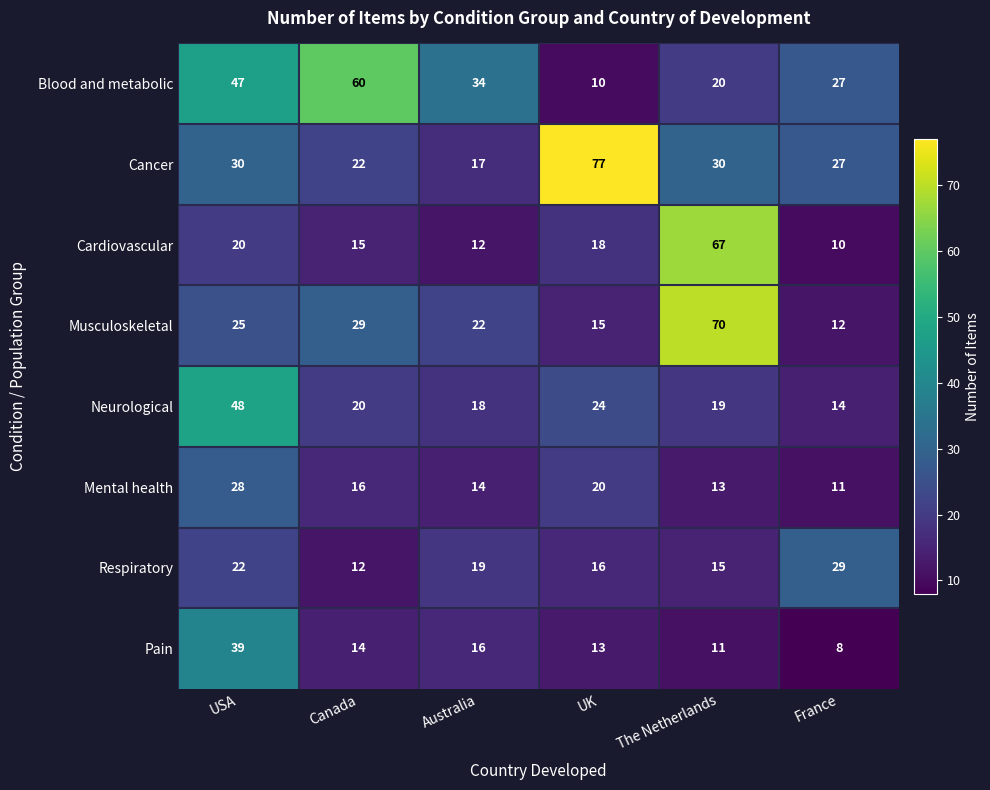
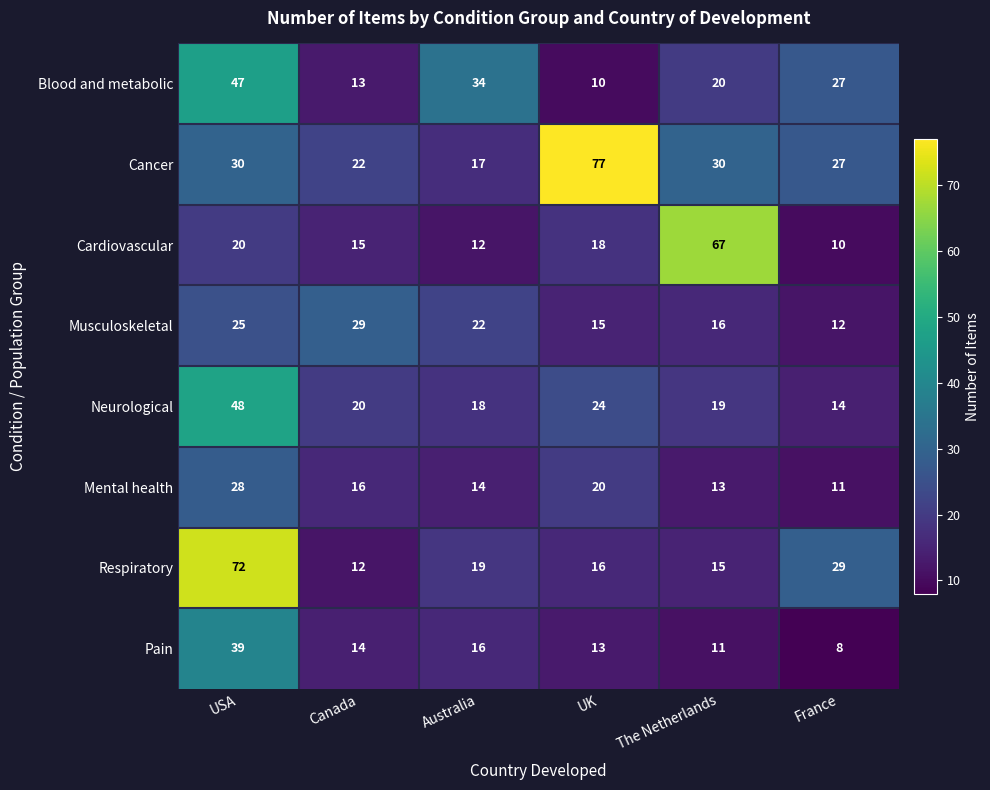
Blood and metabolic, Canada: 60 -> 13
Musculoskeletal, The Netherlands: 70 -> 16
Respiratory, USA: 22 -> 72
